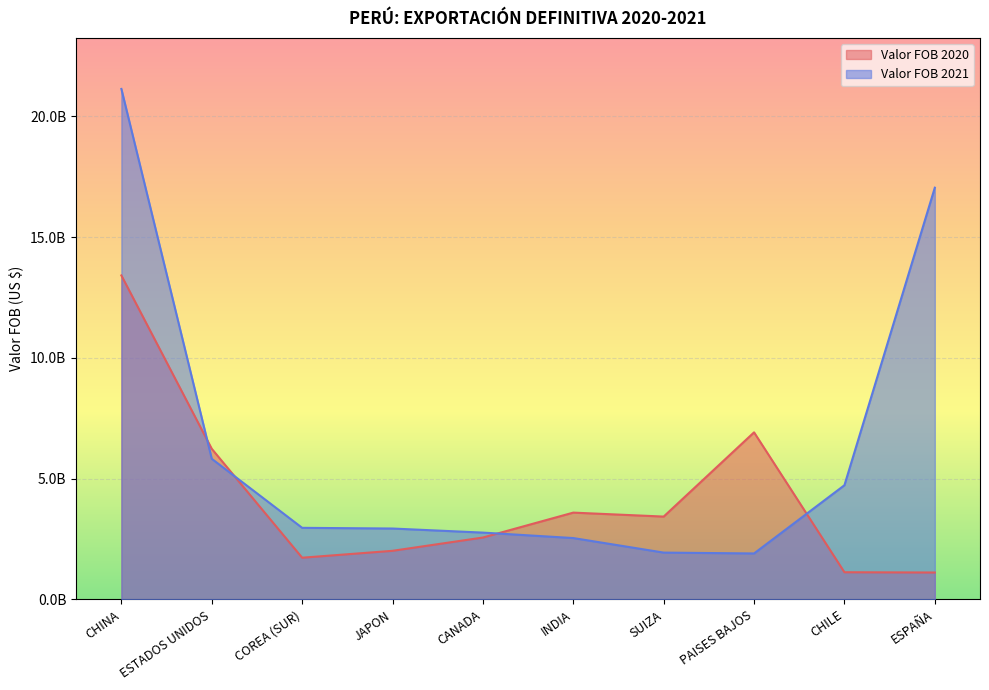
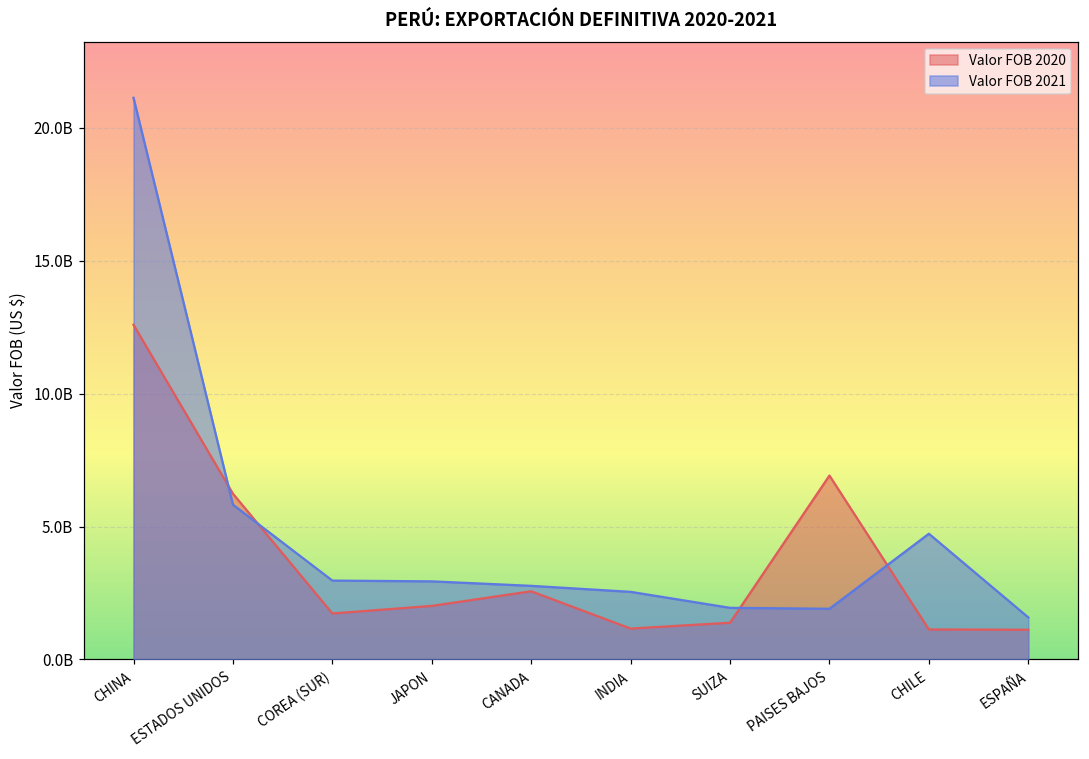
Valor FOB 2020, CHINA: 13400000000 -> 12600000000
Valor FOB 2020, INDIA: 3600000000 -> 1200000000
Valor FOB 2020, SUIZA: 3400000000 -> 1400000000
Valor FOB 2021, ESPAÑA: 17000000000 -> 1600000000
